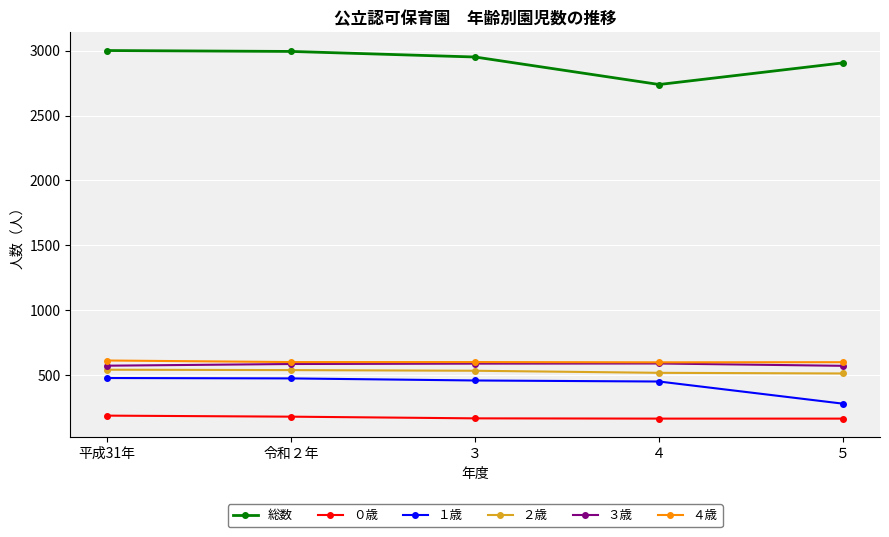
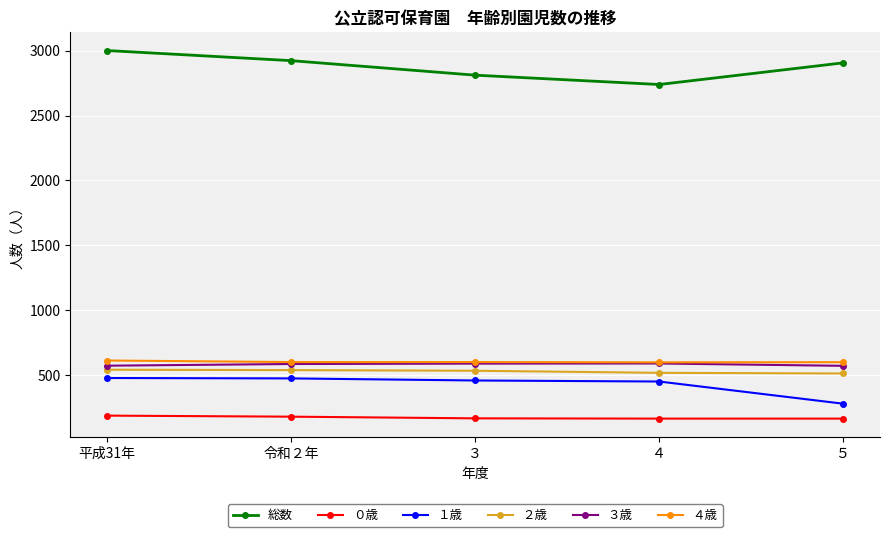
総数, 令和２年: 2990 -> 2920
総数, ３: 2950 -> 2810
